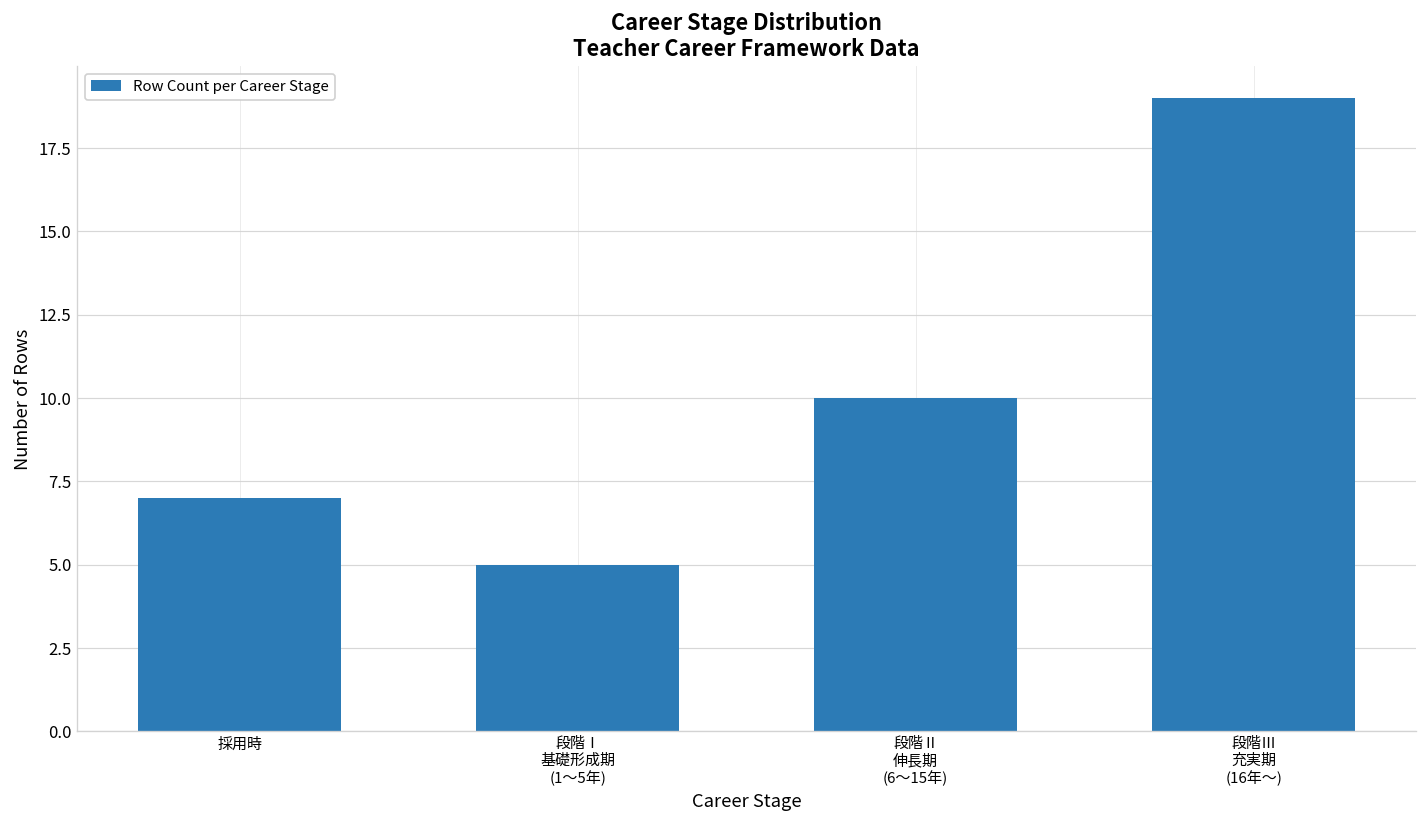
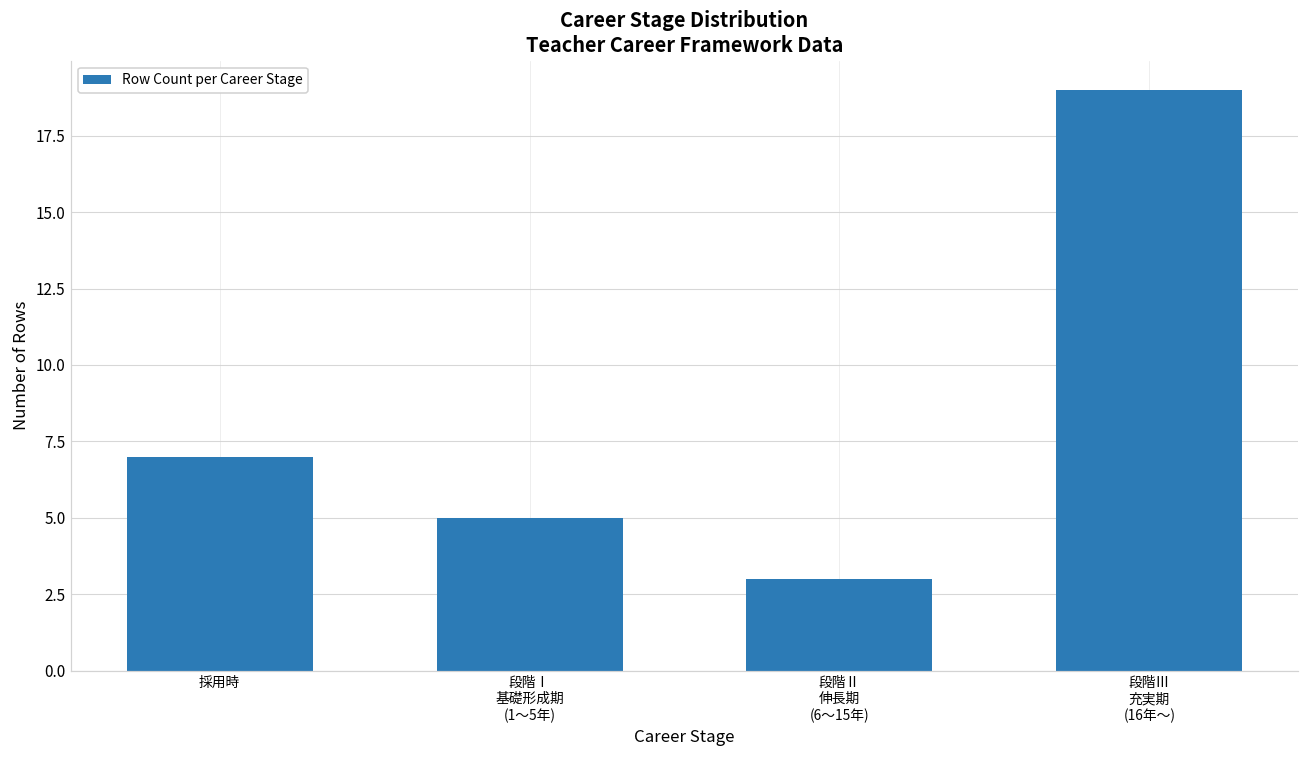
段階Ⅱ 伸長期 (6〜15年): 10 -> 3
